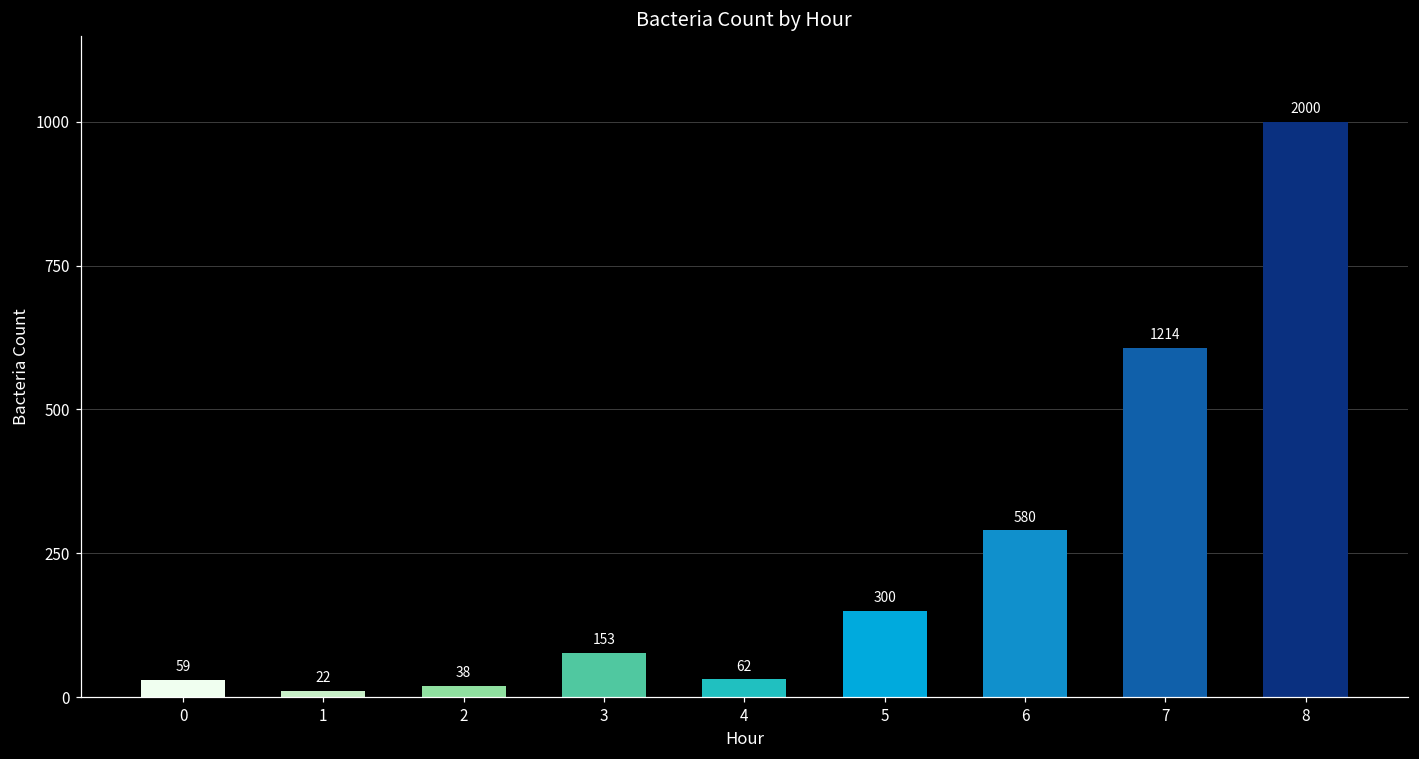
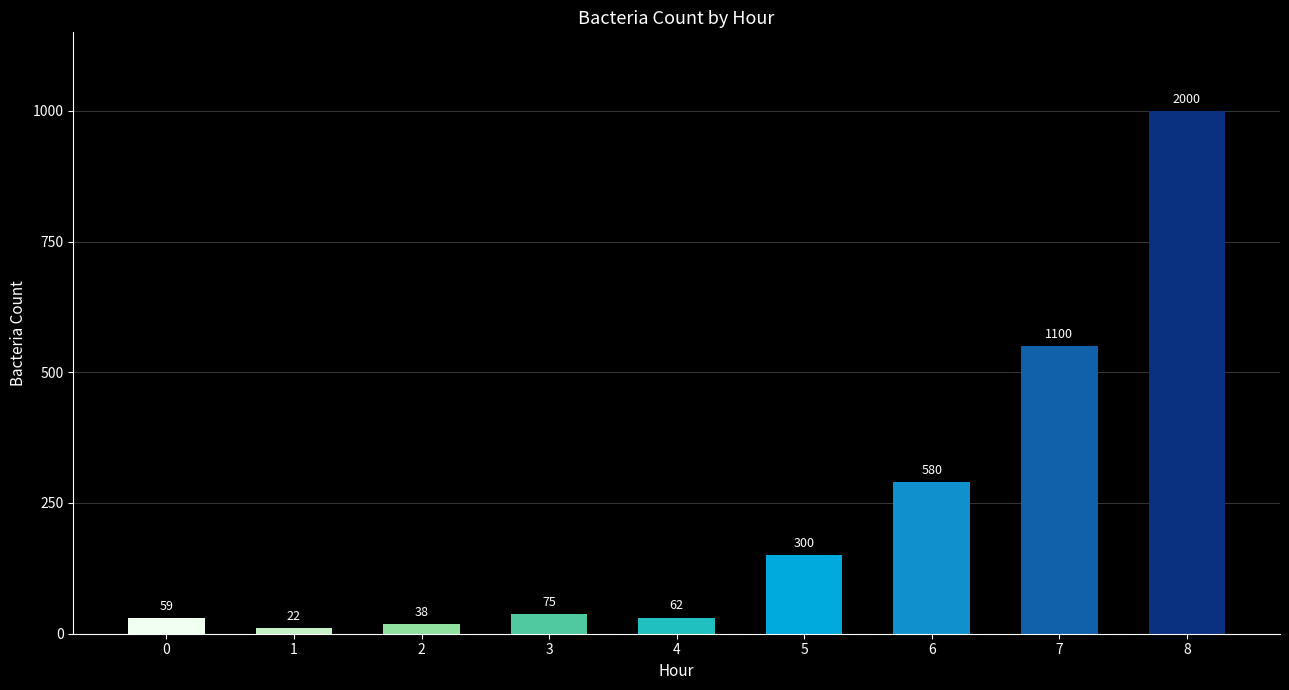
3: 153 -> 75
7: 1214 -> 1100
